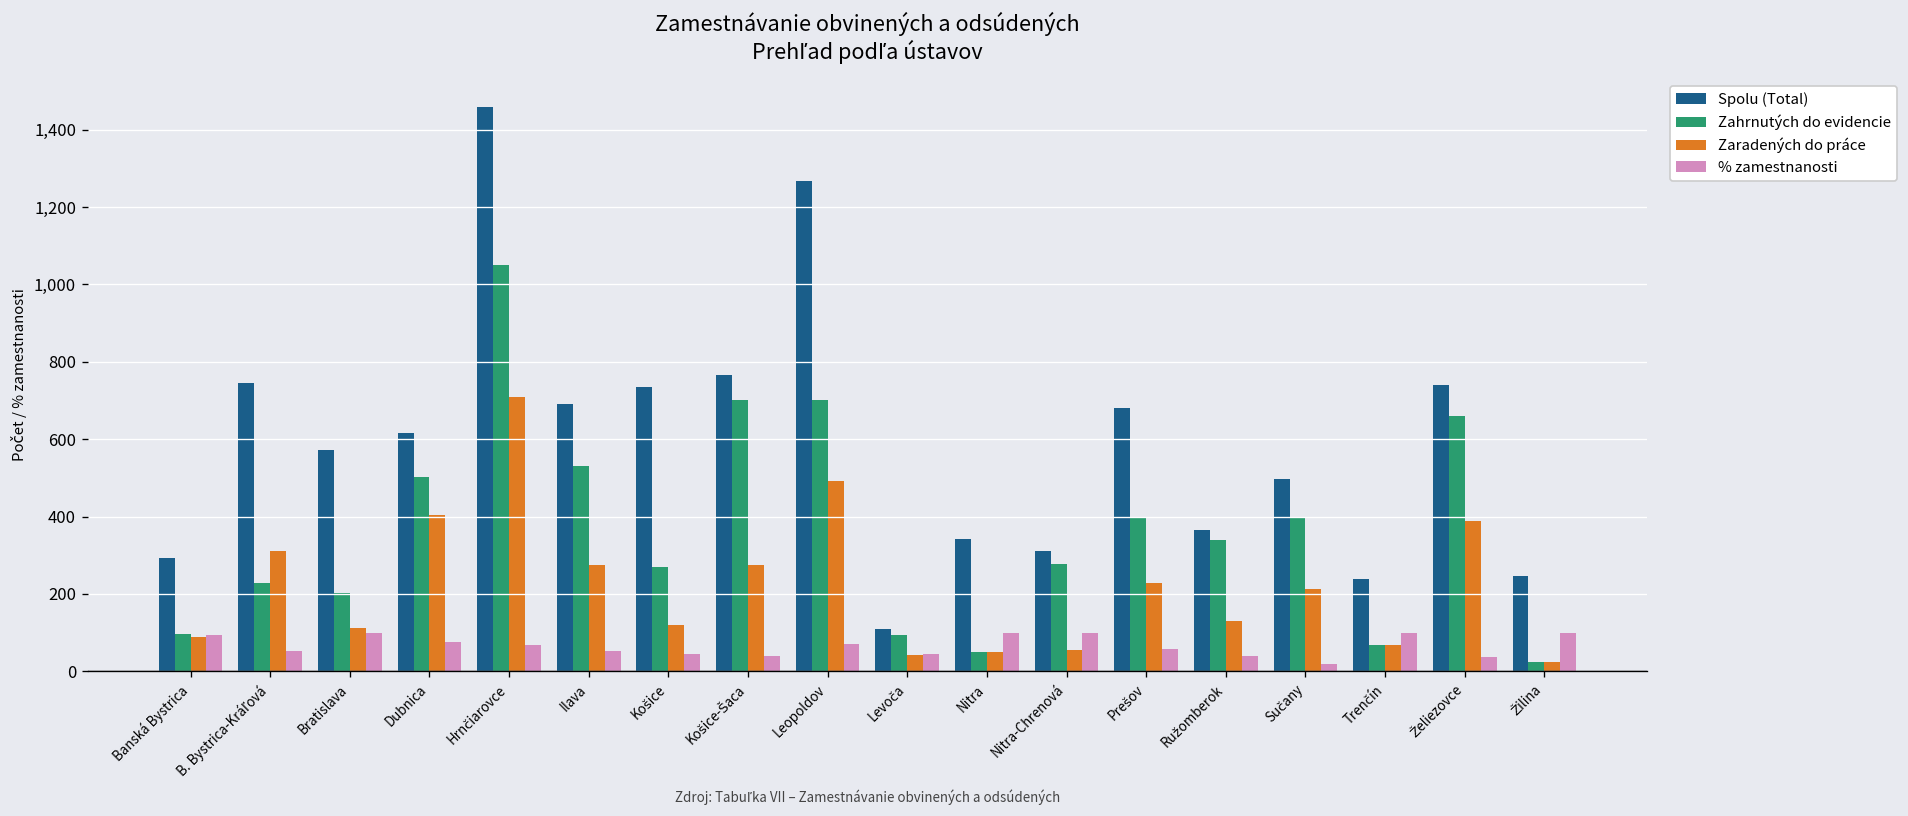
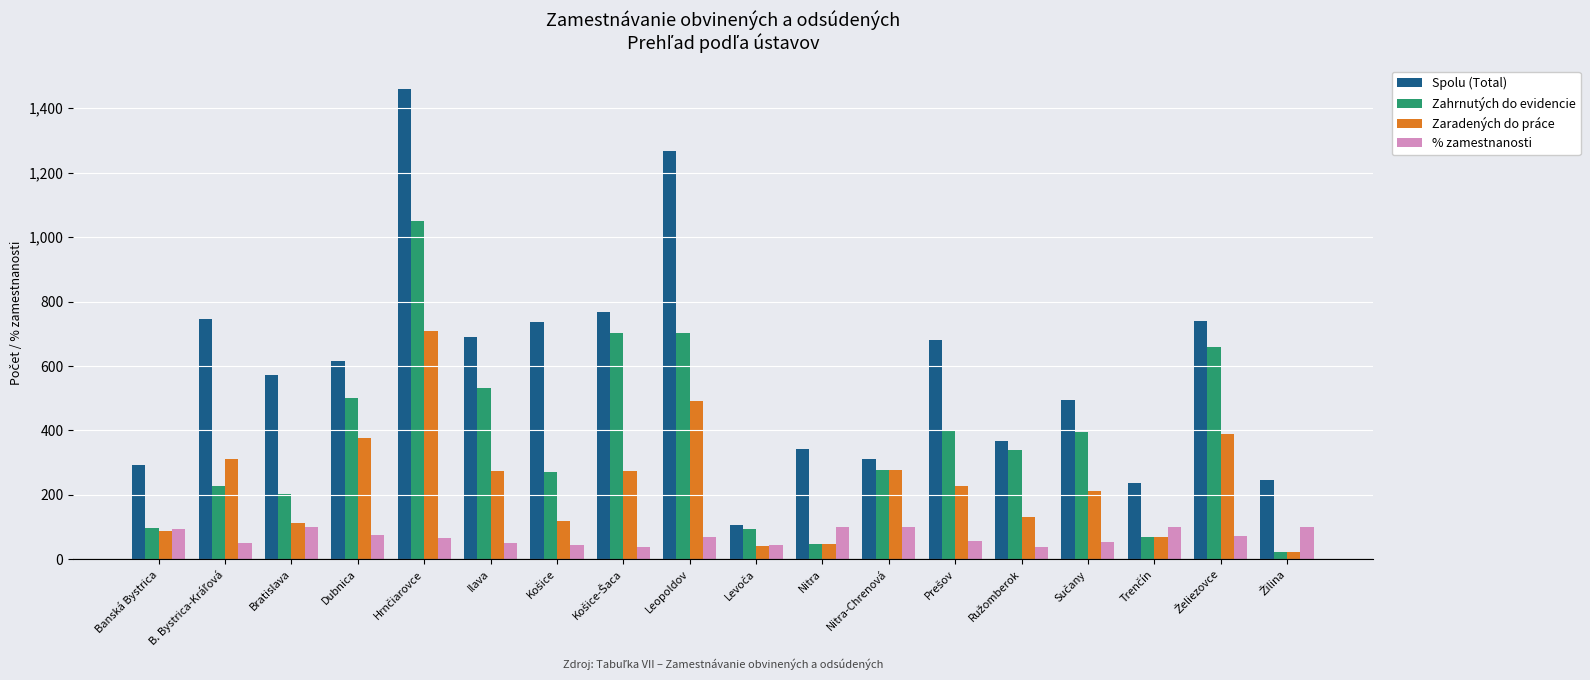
Zaradených do práce, Dubnica: 400 -> 380
Zaradených do práce, Nitra-Chrenová: 60 -> 280
% zamestnanosti, Sučany: 20 -> 50
% zamestnanosti, Želiezovce: 40 -> 70
